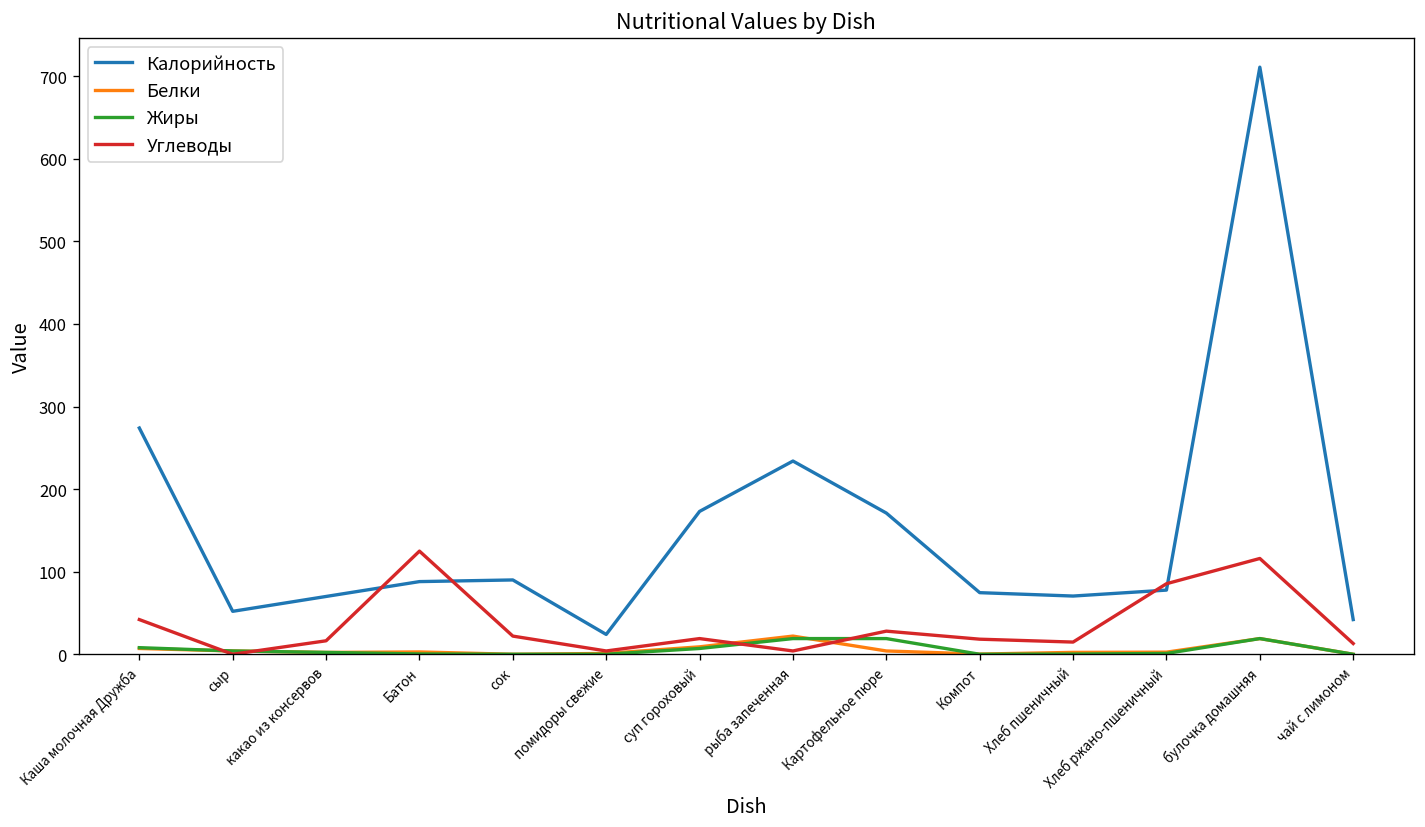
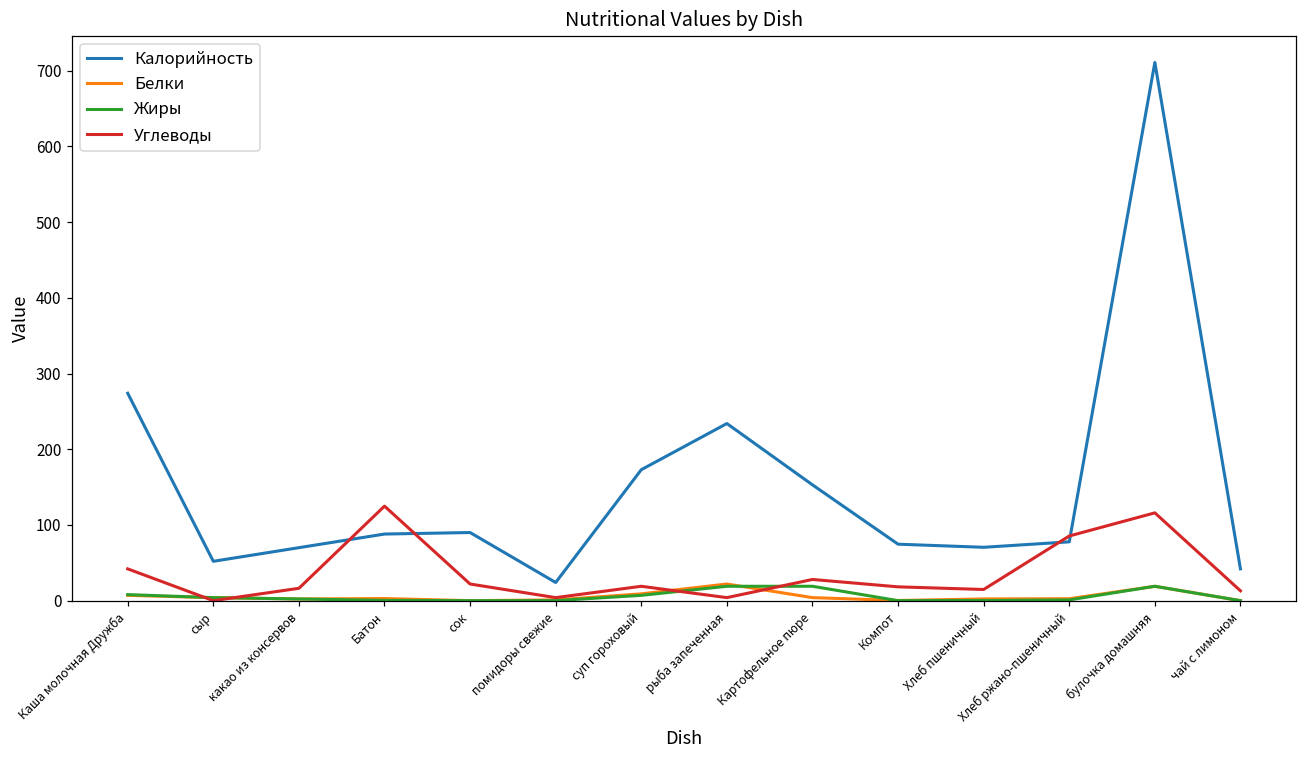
Калорийность, Картофельное пюре: 170 -> 150
